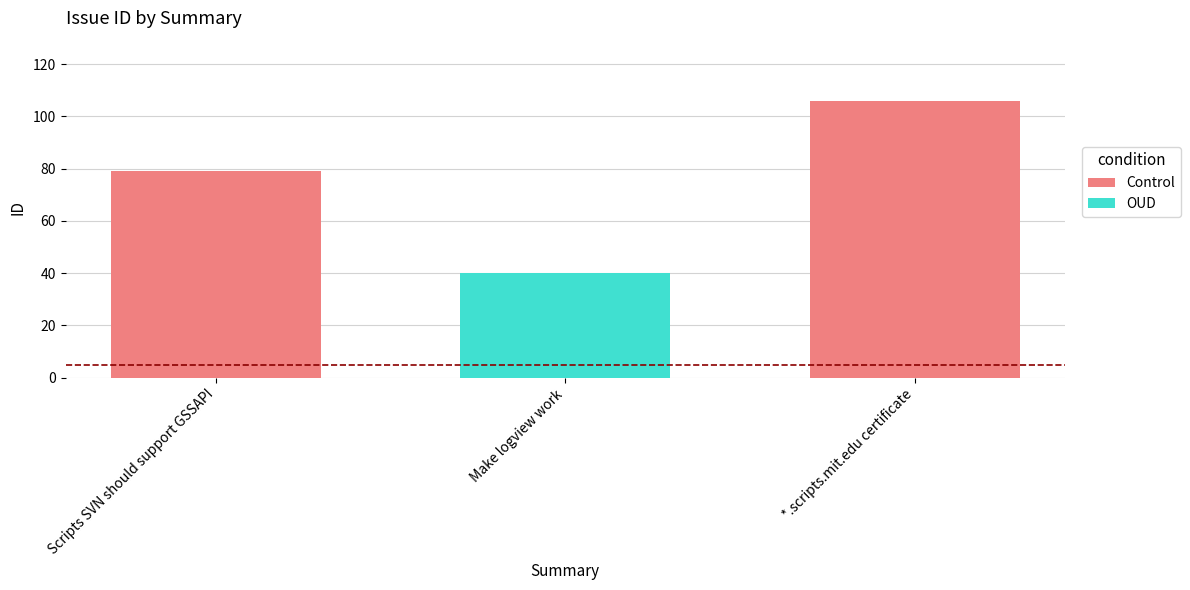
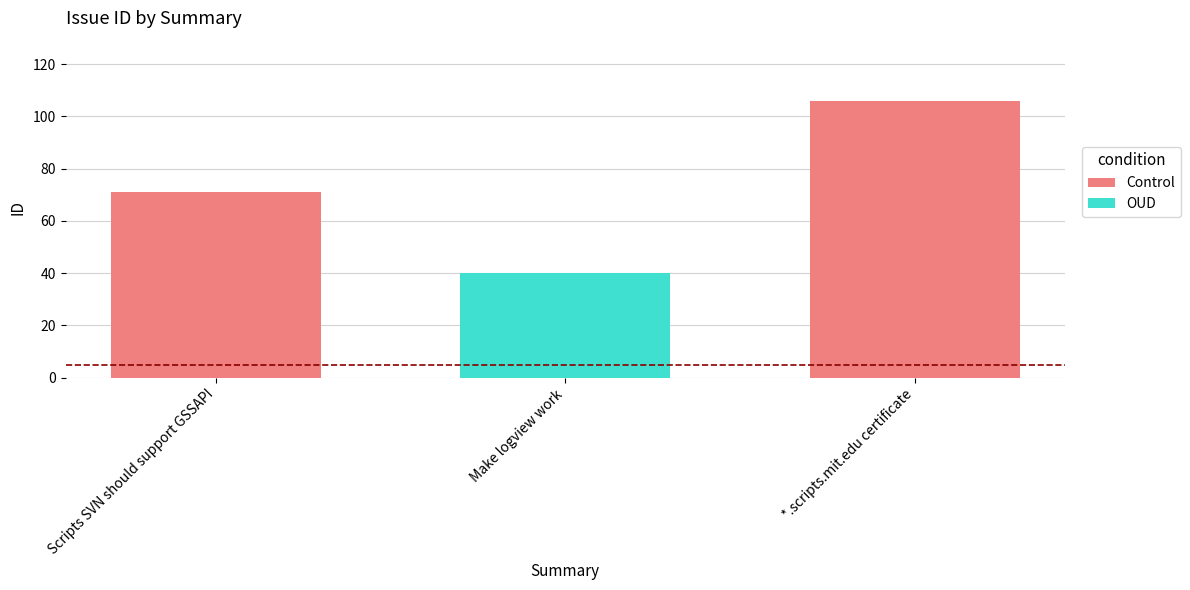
Scripts SVN should support GSSAPI: 79 -> 71
